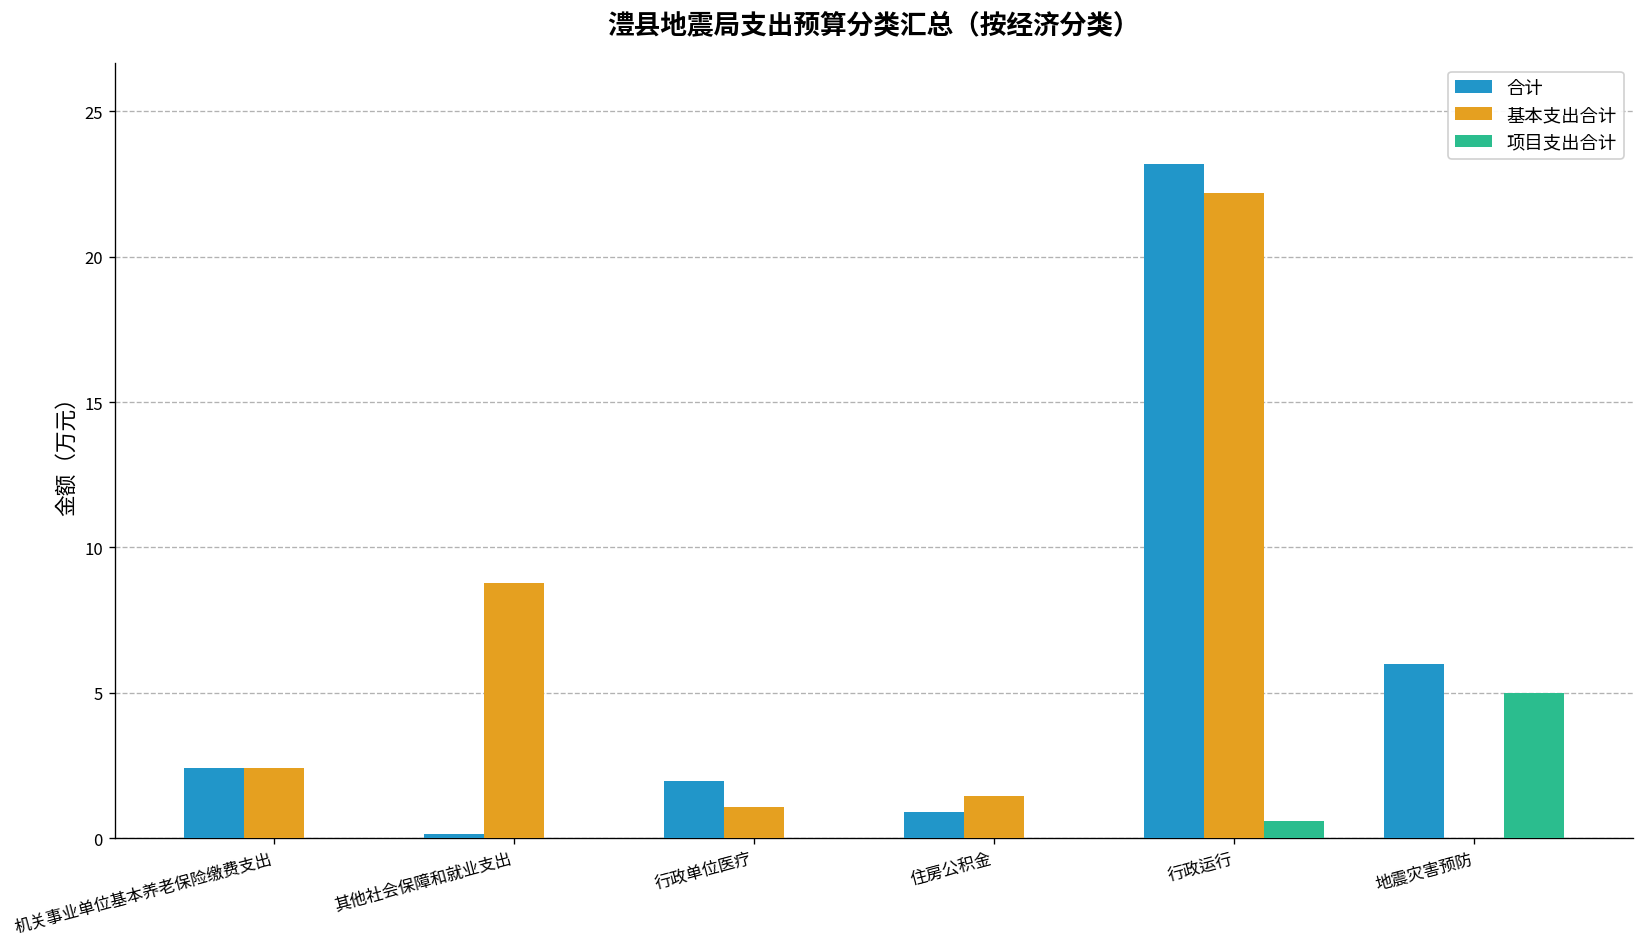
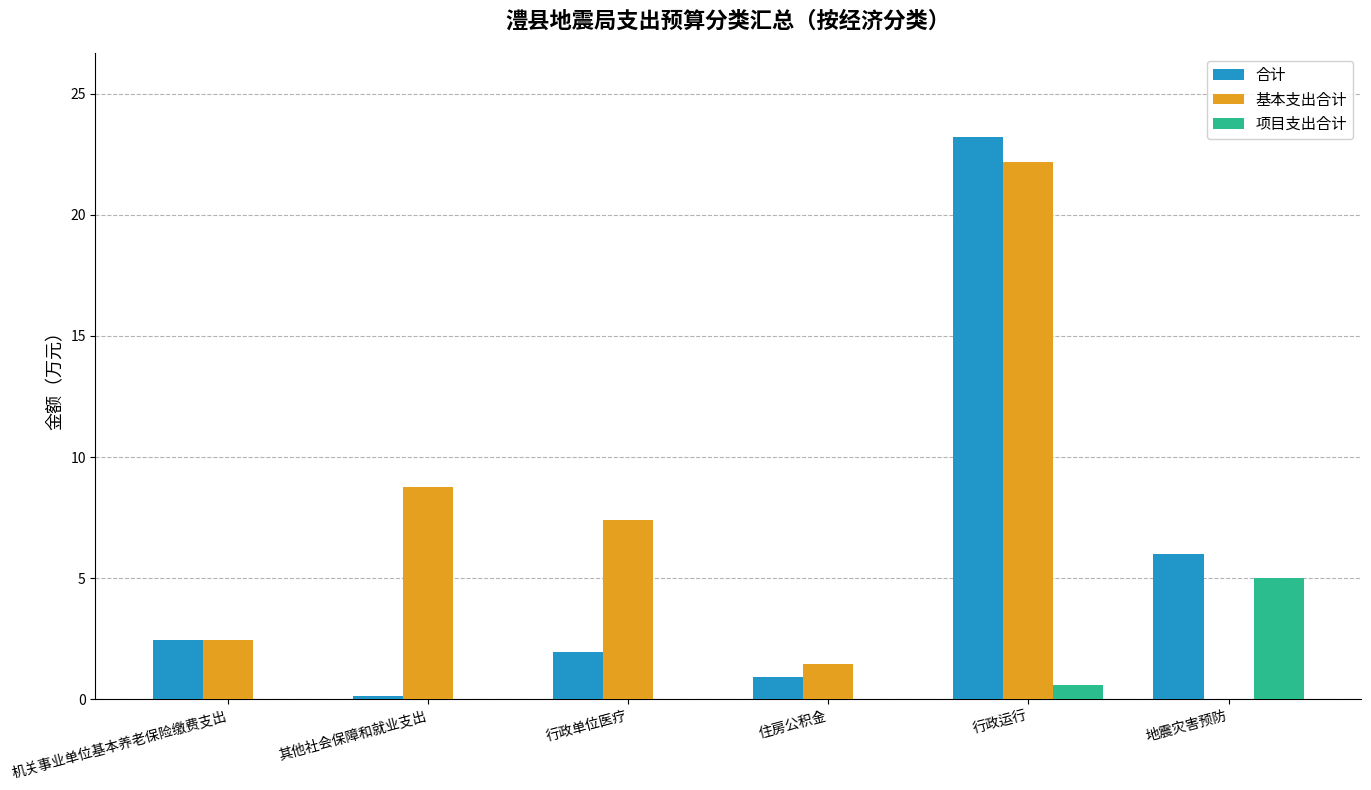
基本支出合计, 行政单位医疗: 1.1 -> 7.4
